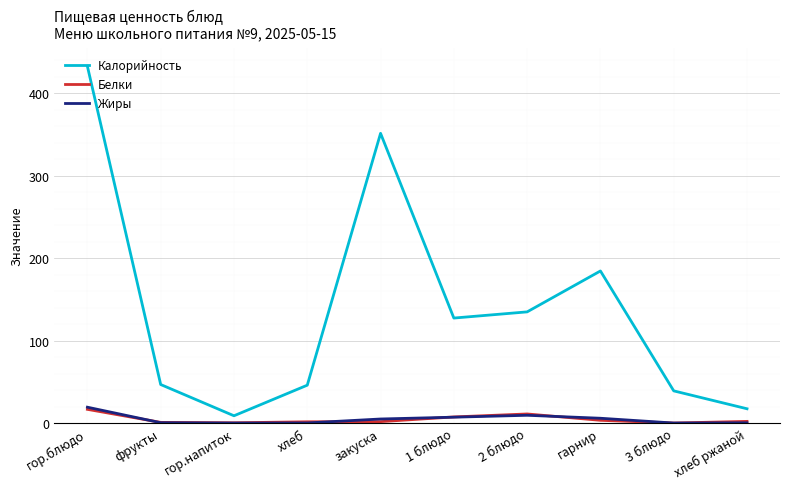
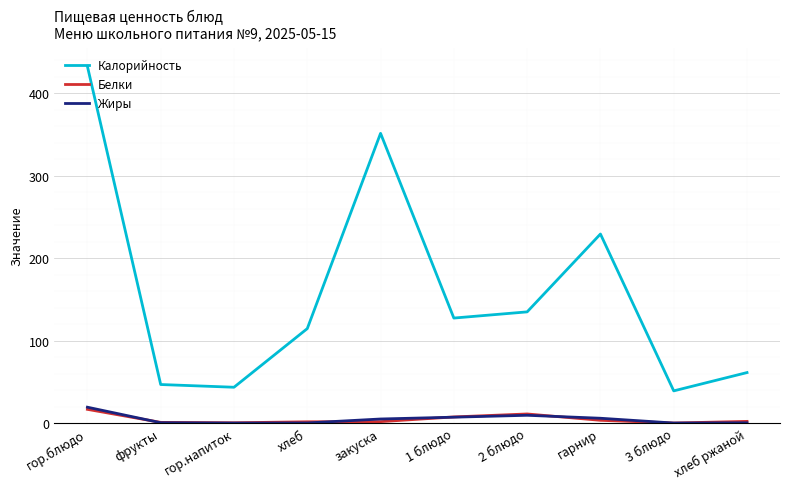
Калорийность, гор.напиток: 10 -> 40
Калорийность, хлеб: 50 -> 110
Калорийность, гарнир: 180 -> 230
Калорийность, хлеб ржаной: 20 -> 60
